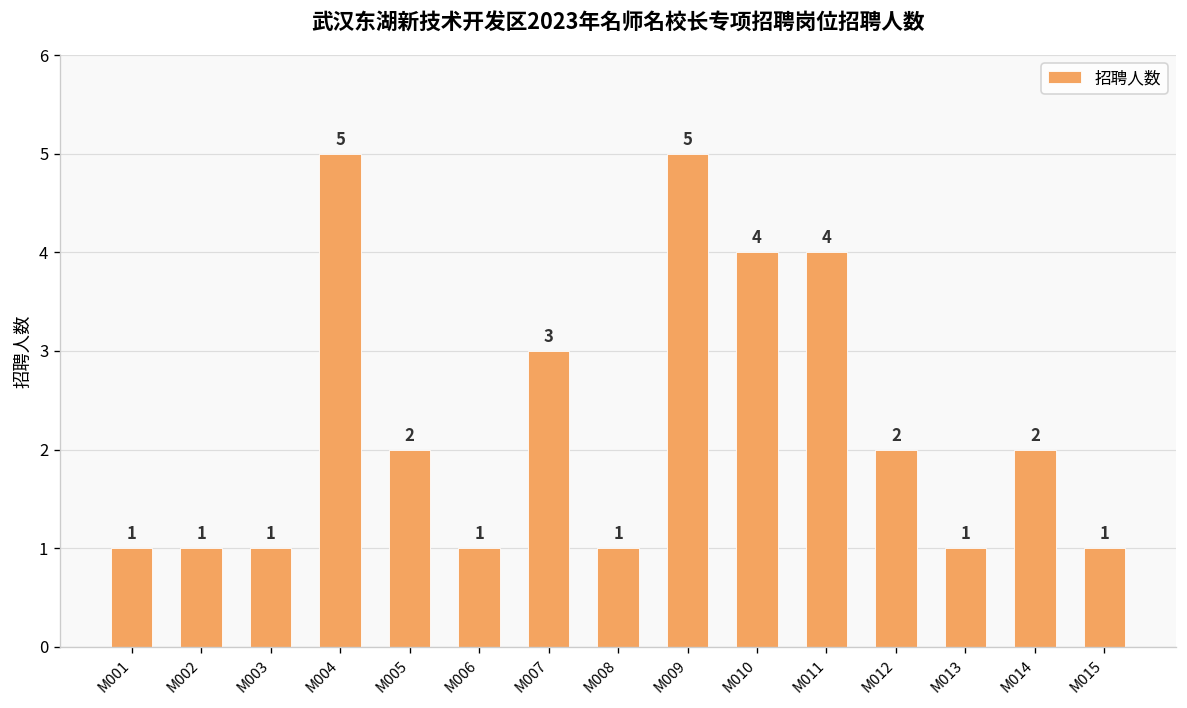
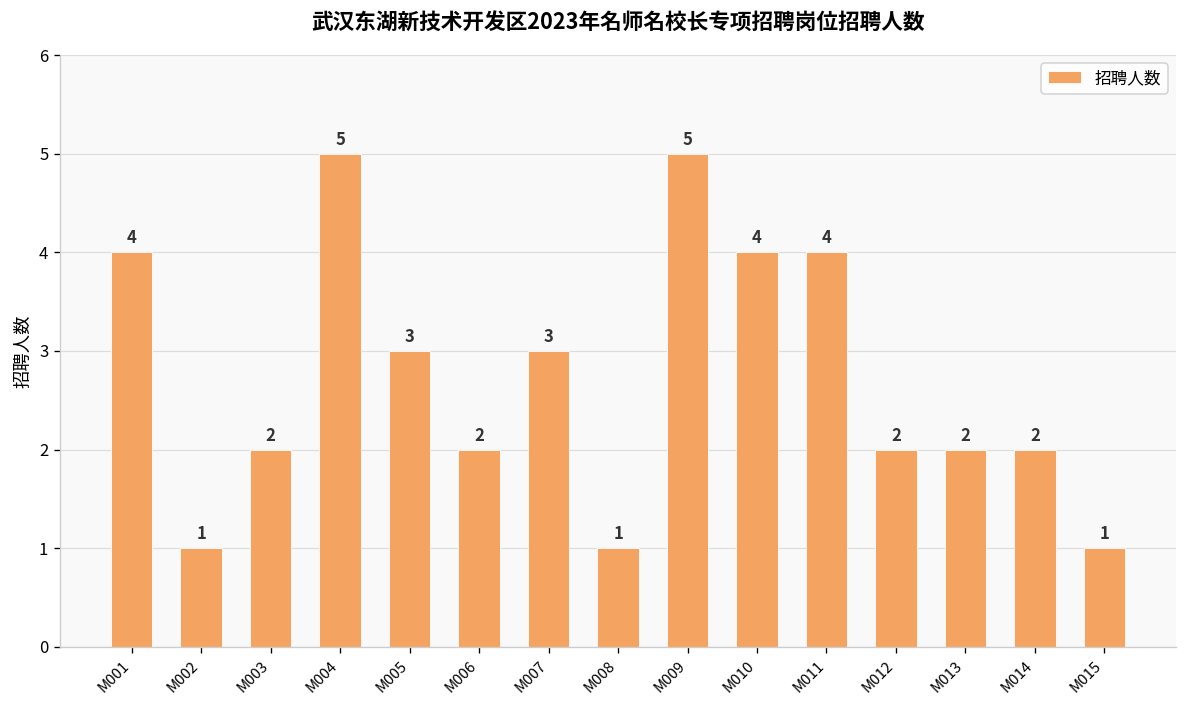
M001: 1 -> 4
M003: 1 -> 2
M005: 2 -> 3
M006: 1 -> 2
M013: 1 -> 2
